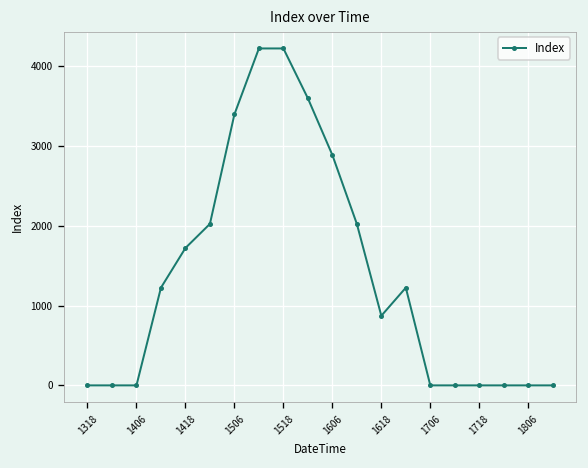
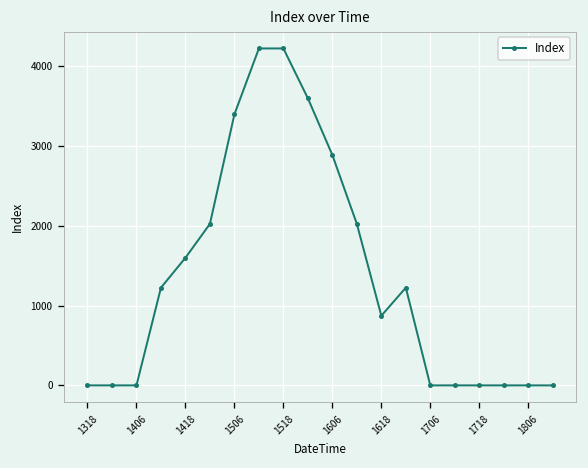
1418: 1700 -> 1600
